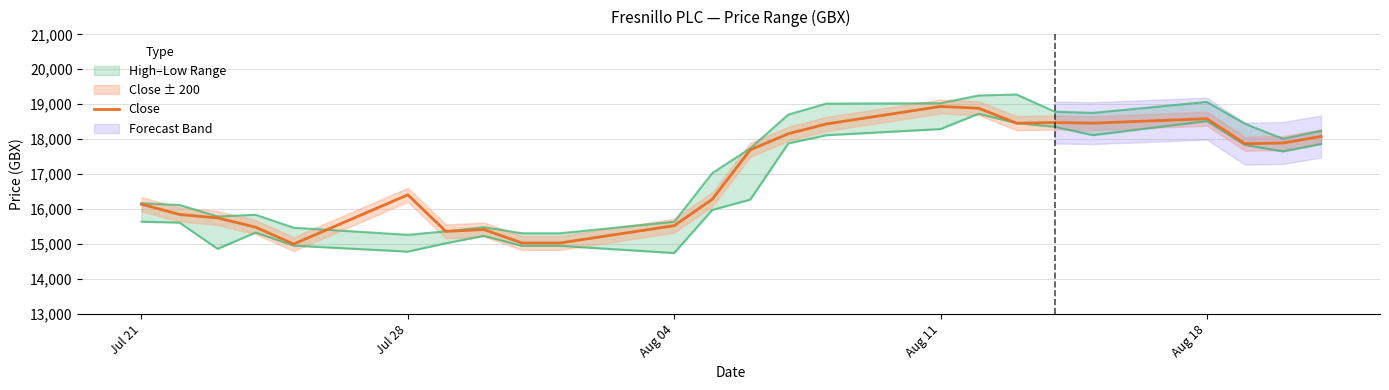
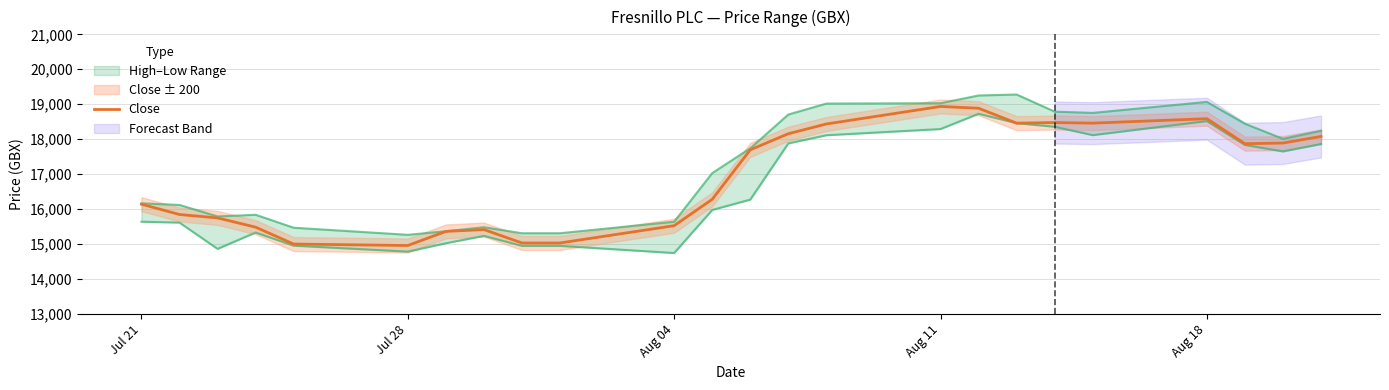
Close, Jul 28: 16,400 -> 15,000
